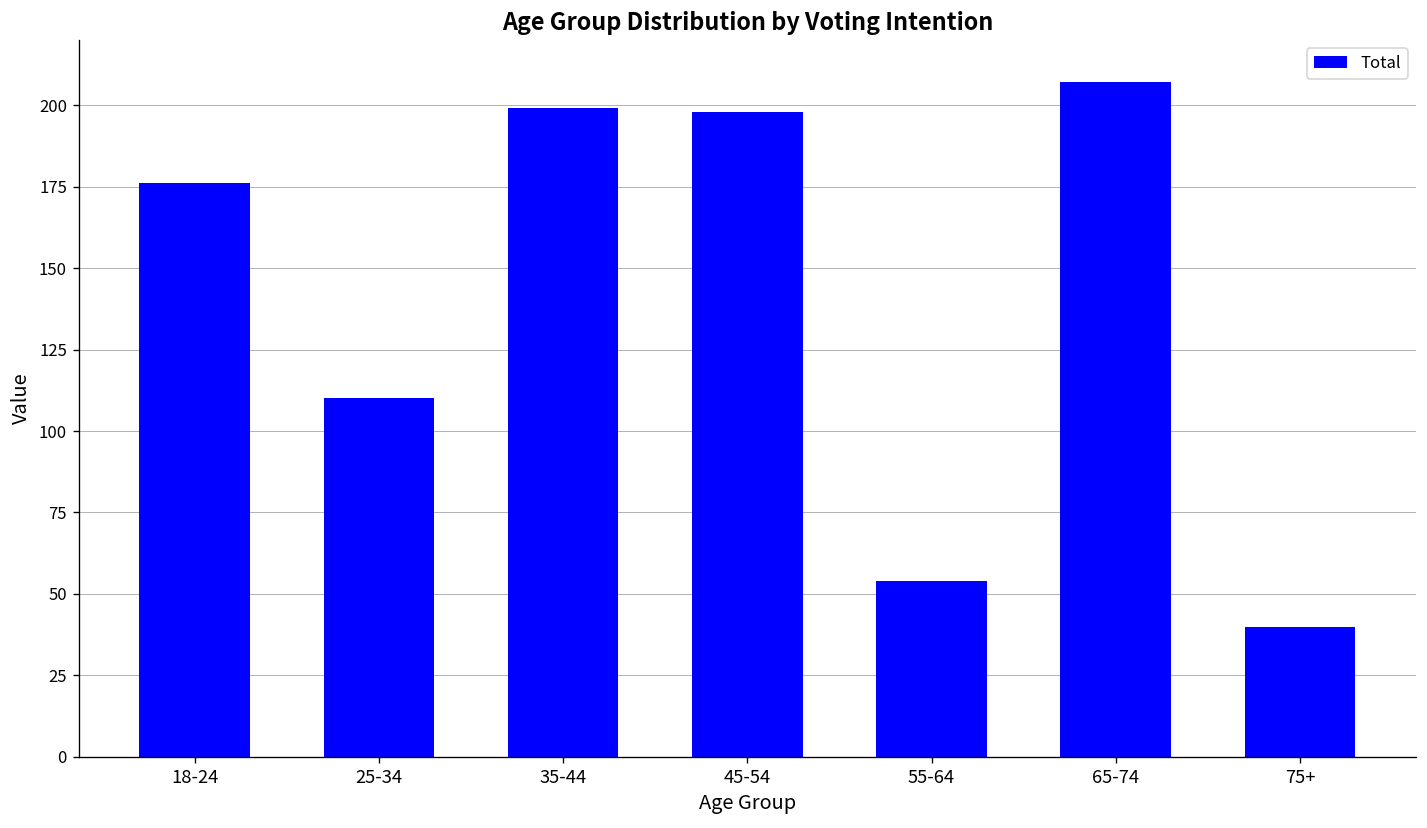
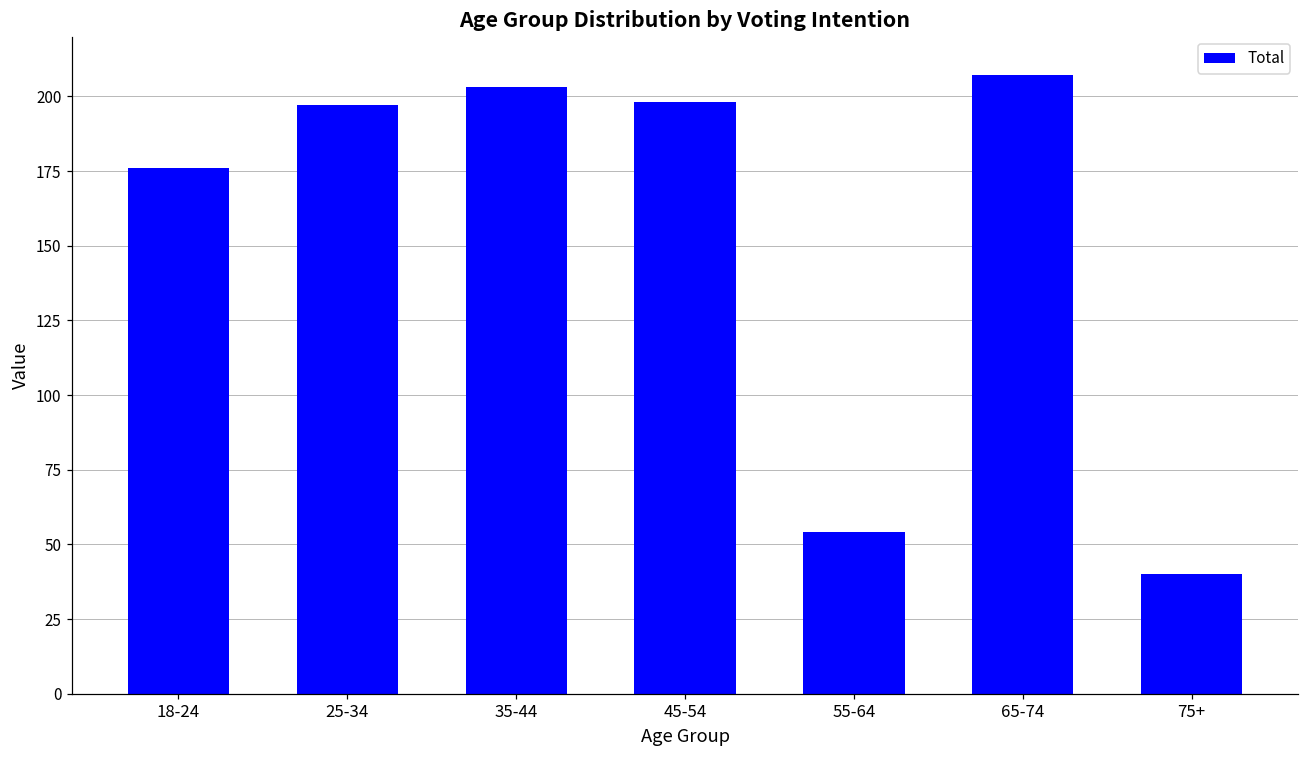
25-34: 110 -> 197
35-44: 199 -> 203
